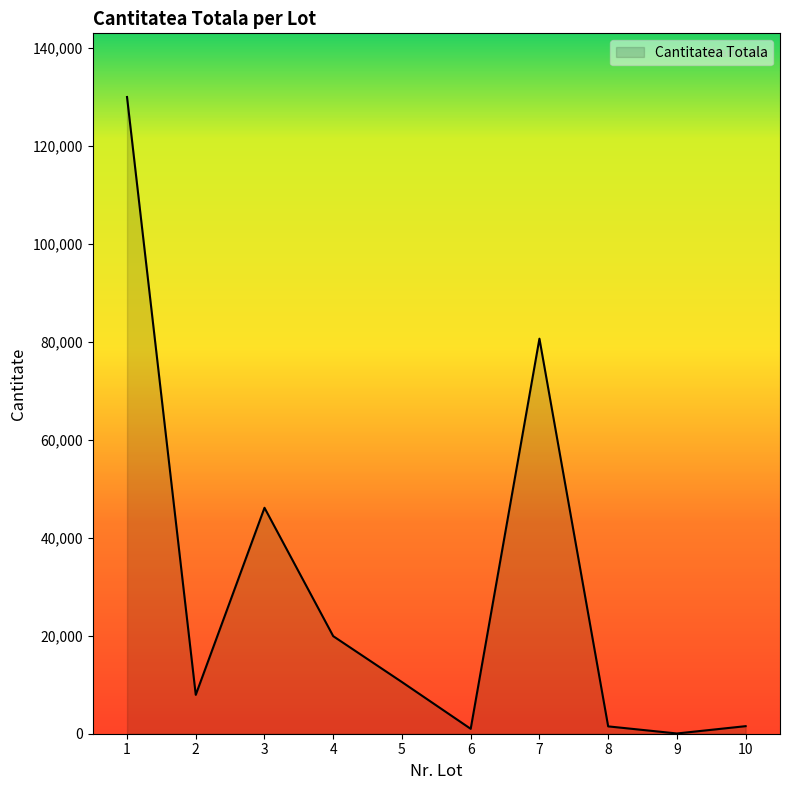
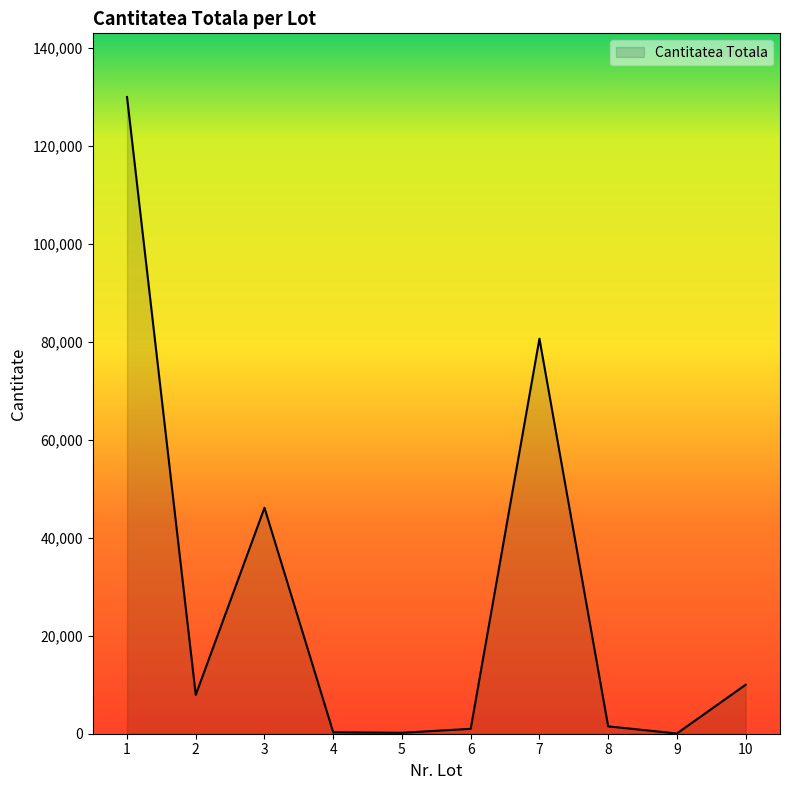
4: 20,000 -> 0
5: 11,000 -> 0
10: 2,000 -> 10,000
